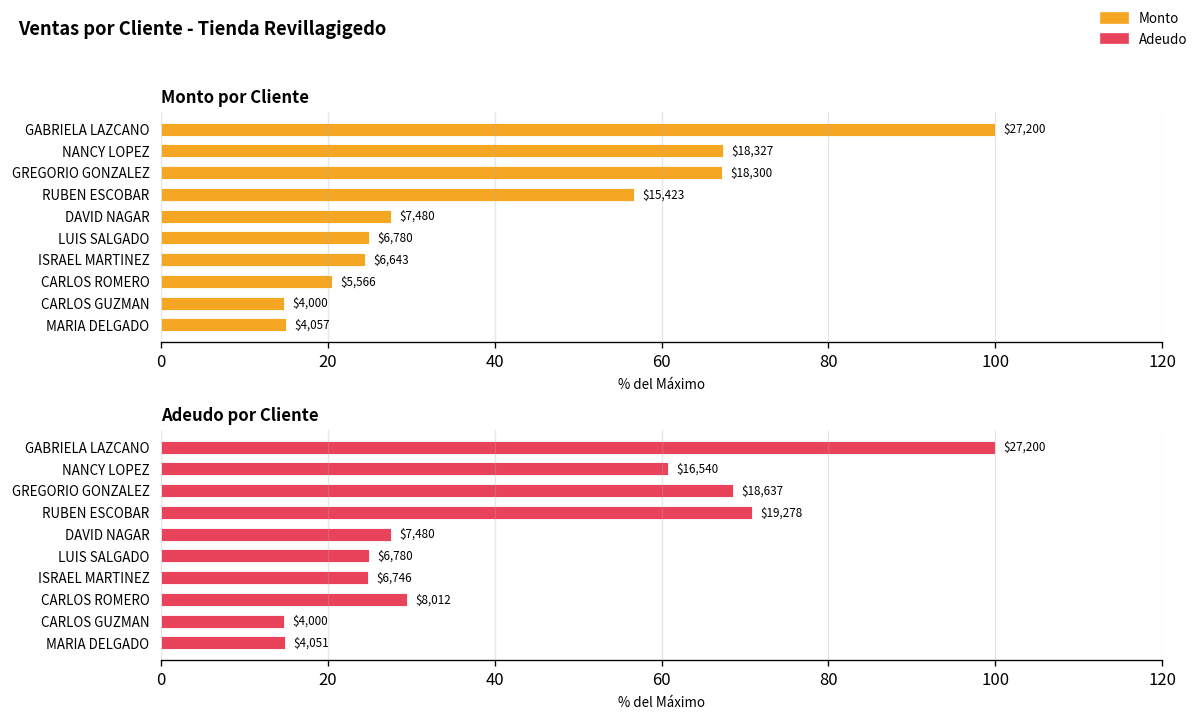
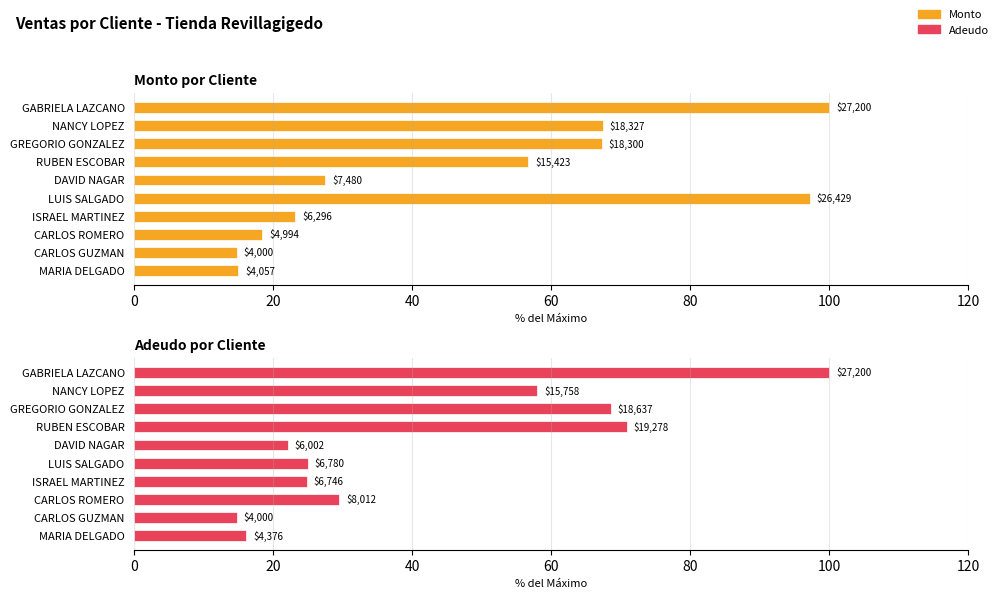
Monto por Cliente, LUIS SALGADO: $6,780 -> $26,429
Monto por Cliente, ISRAEL MARTINEZ: $6,643 -> $6,296
Monto por Cliente, CARLOS ROMERO: $5,566 -> $4,994
Adeudo por Cliente, NANCY LOPEZ: $16,540 -> $15,758
Adeudo por Cliente, DAVID NAGAR: $7,480 -> $6,002
Adeudo por Cliente, MARIA DELGADO: $4,051 -> $4,376
